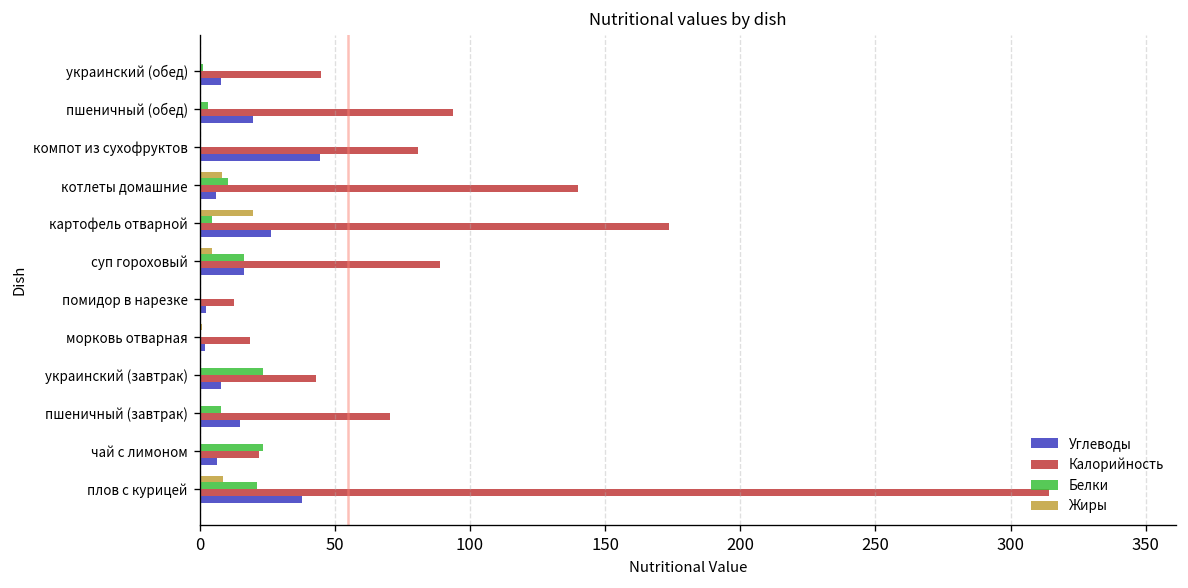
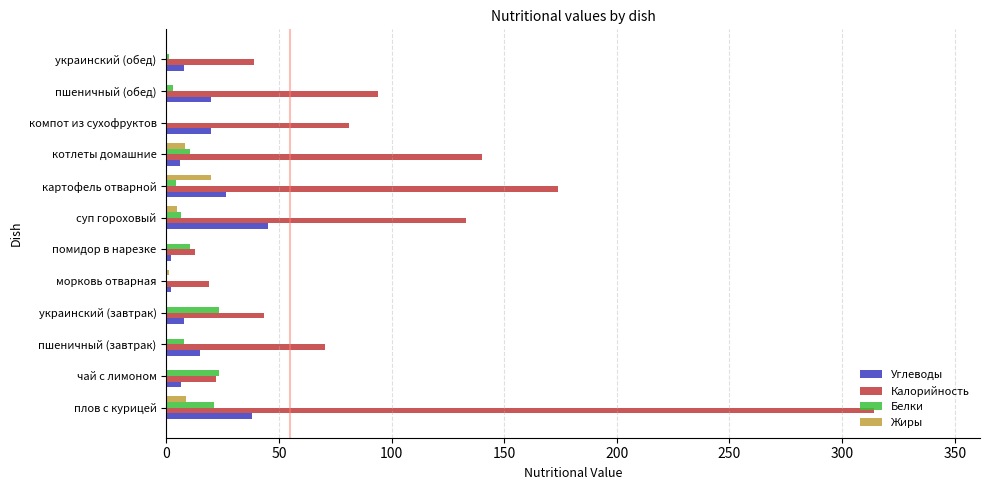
Калорийность, украинский (обед): 45 -> 39
Углеводы, компот из сухофруктов: 45 -> 20
Белки, суп гороховый: 17 -> 7
Калорийность, суп гороховый: 89 -> 133
Углеводы, суп гороховый: 16 -> 45
Белки, помидор в нарезке: 1 -> 10
